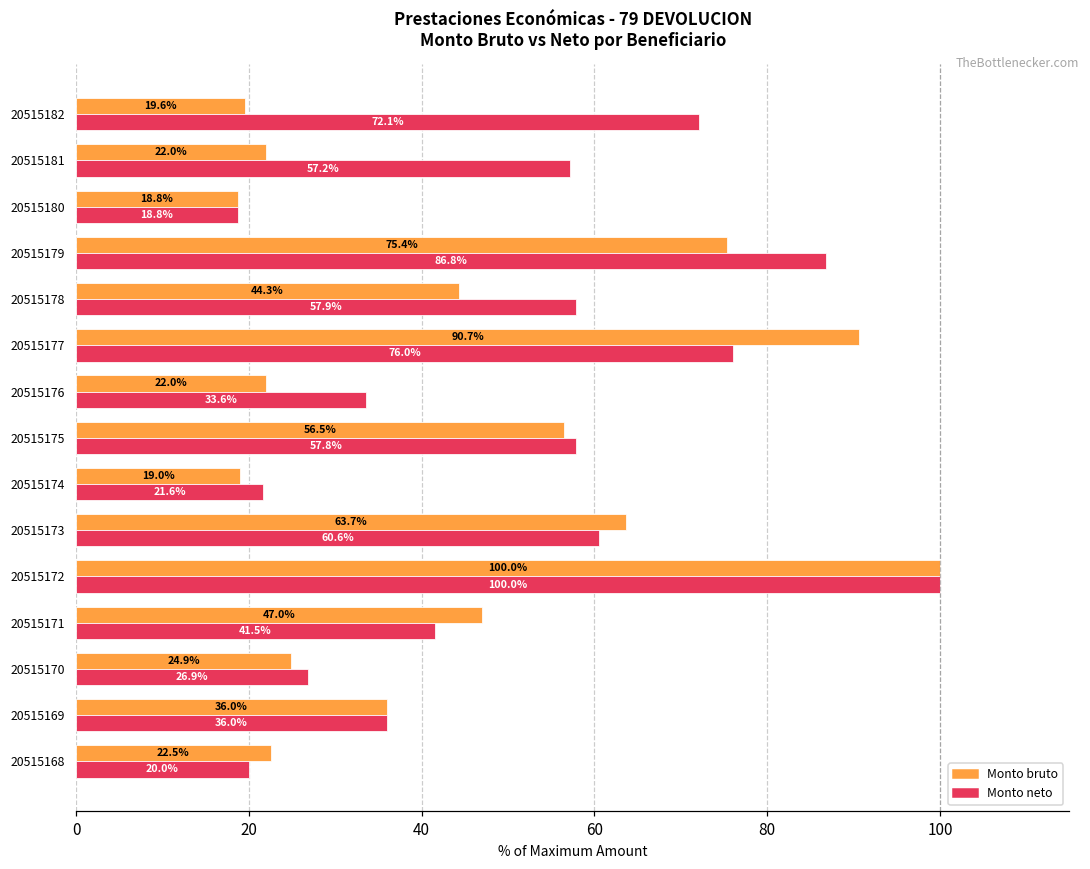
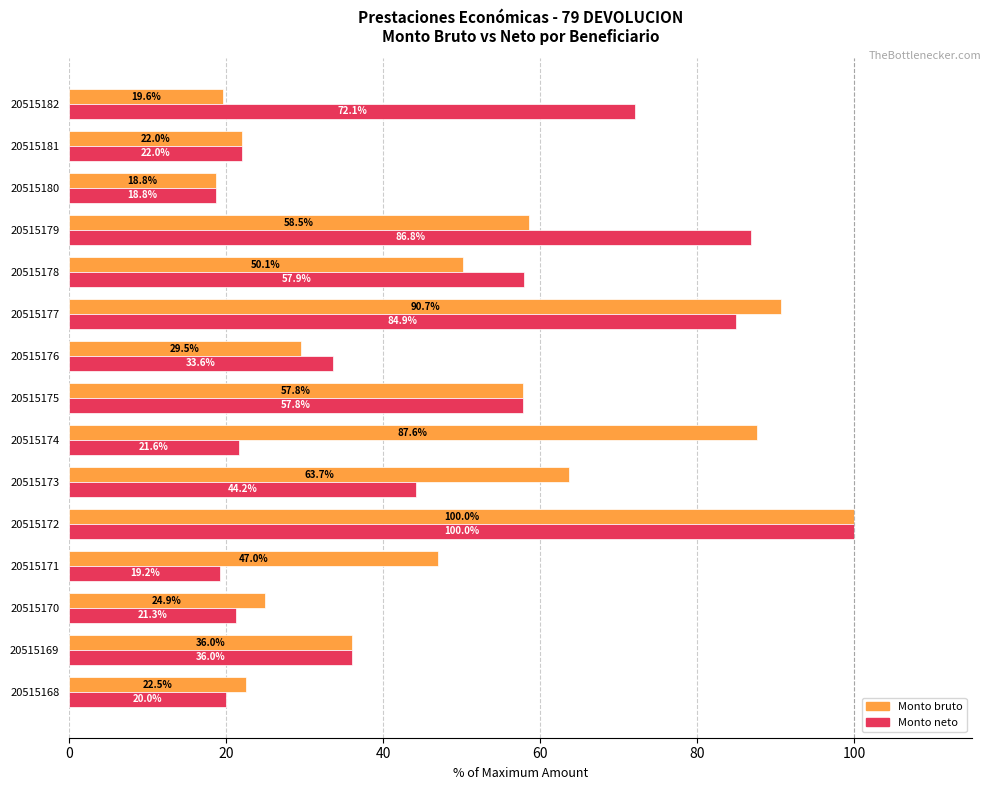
Monto neto, 20515181: 57.2% -> 22.0%
Monto bruto, 20515179: 75.4% -> 58.5%
Monto bruto, 20515178: 44.3% -> 50.1%
Monto neto, 20515177: 76.0% -> 84.9%
Monto bruto, 20515176: 22.0% -> 29.5%
Monto bruto, 20515175: 56.5% -> 57.8%
Monto bruto, 20515174: 19.0% -> 87.6%
Monto neto, 20515173: 60.6% -> 44.2%
Monto neto, 20515171: 41.5% -> 19.2%
Monto neto, 20515170: 26.9% -> 21.3%
